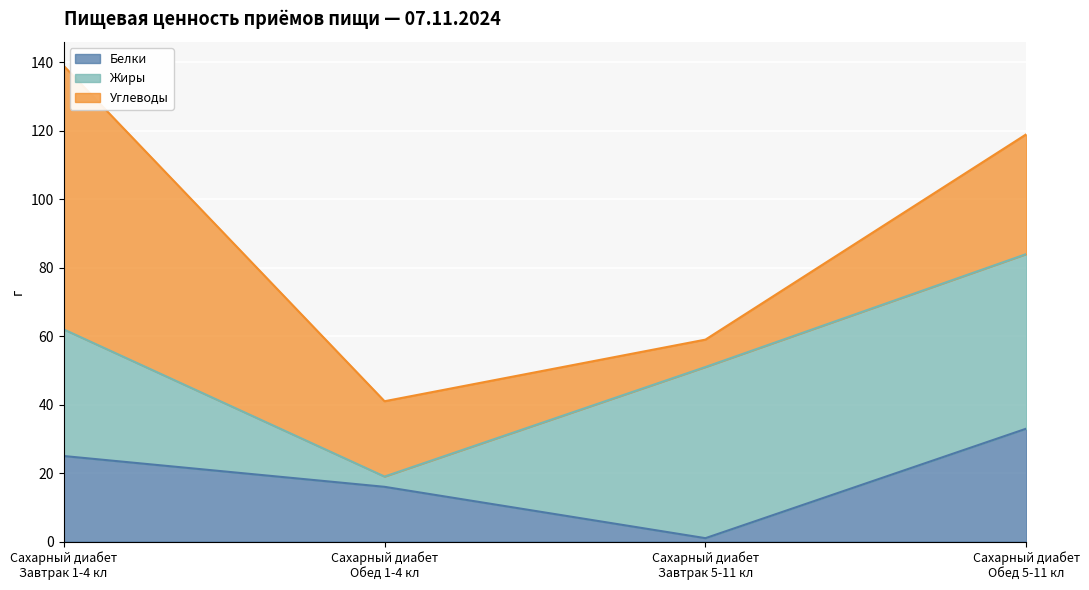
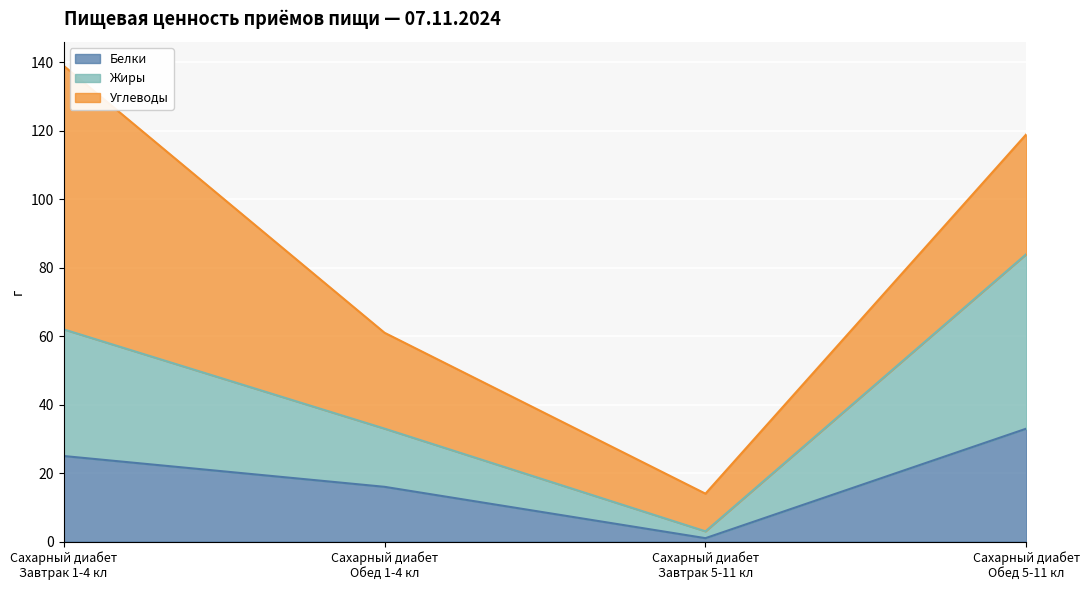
Жиры, Сахарный диабет Обед 1-4 кл: 3 -> 17
Углеводы, Сахарный диабет Обед 1-4 кл: 22 -> 28
Жиры, Сахарный диабет Завтрак 5-11 кл: 50 -> 2
Углеводы, Сахарный диабет Завтрак 5-11 кл: 8 -> 11
